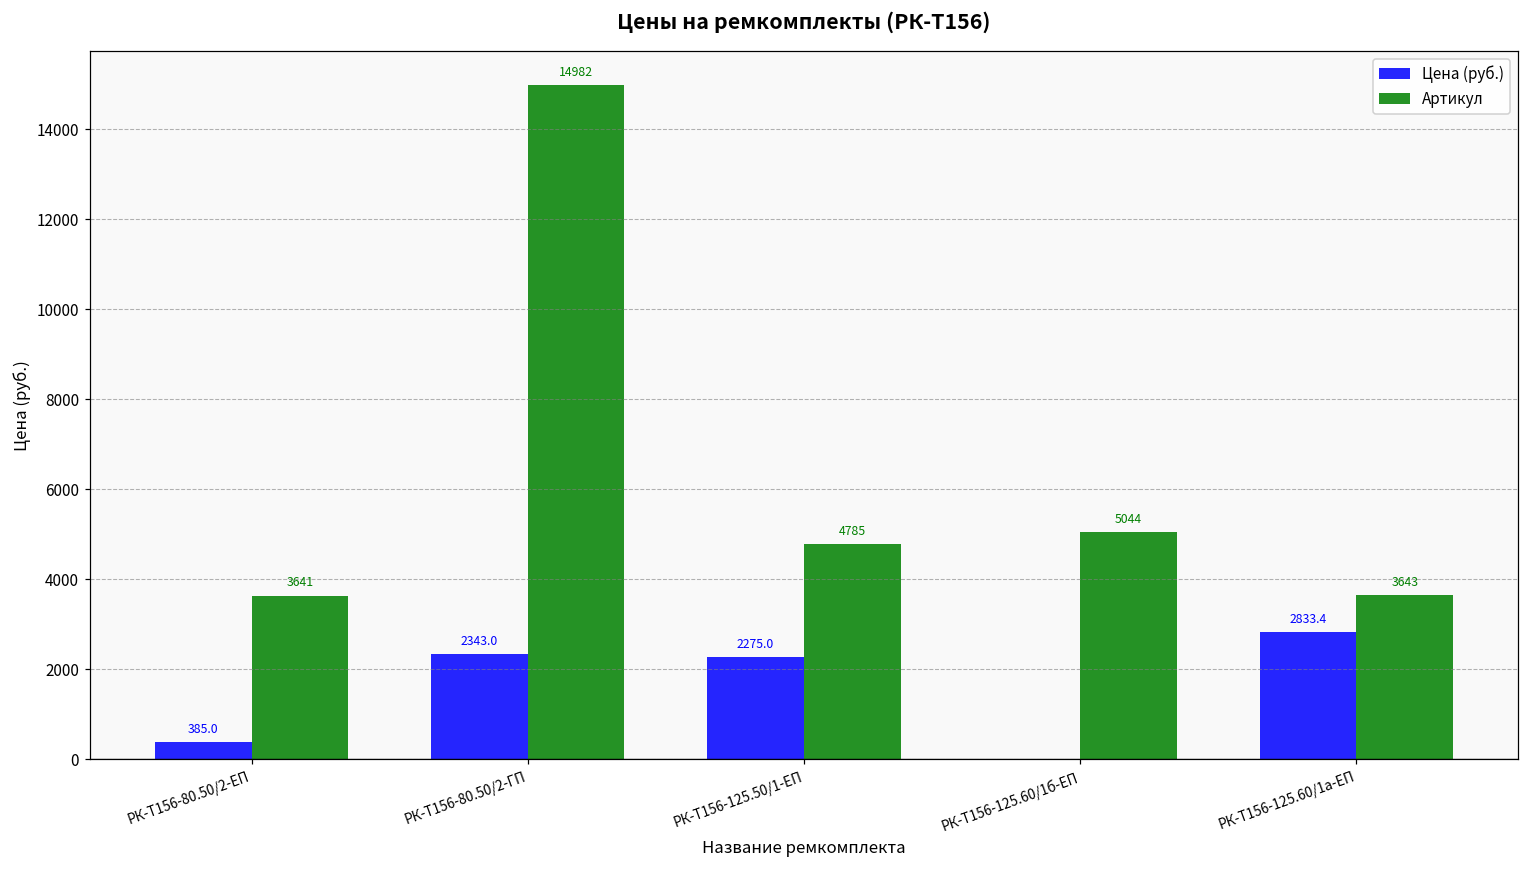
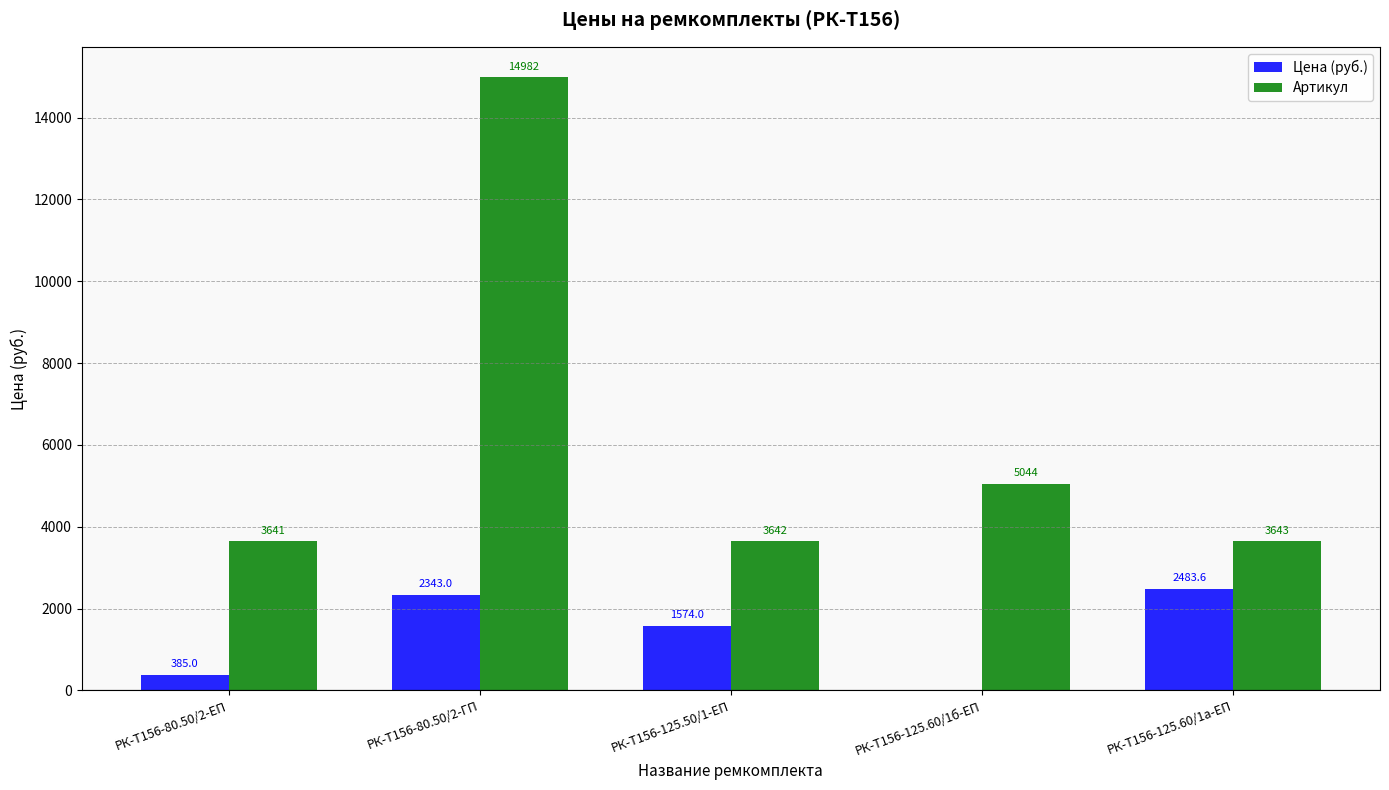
Цена (руб.), РК-Т156-125.50/1-ЕП: 2275.0 -> 1574.0
Артикул, РК-Т156-125.50/1-ЕП: 4785 -> 3642
Цена (руб.), РК-Т156-125.60/1а-ЕП: 2833.4 -> 2483.6
